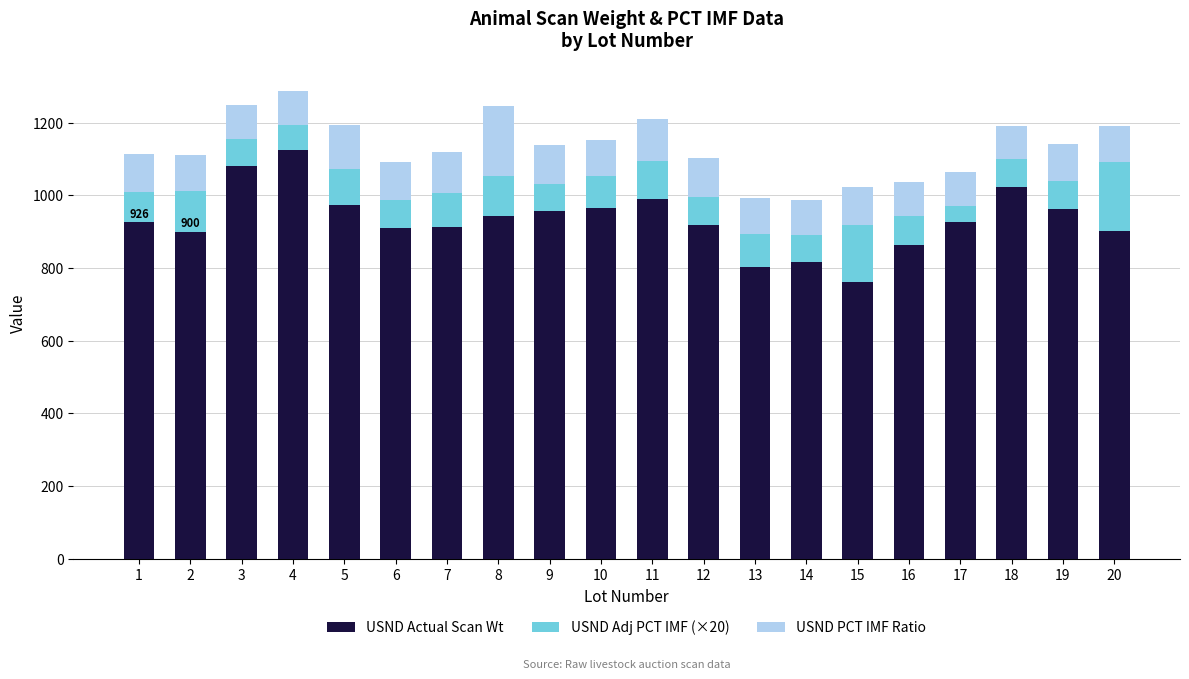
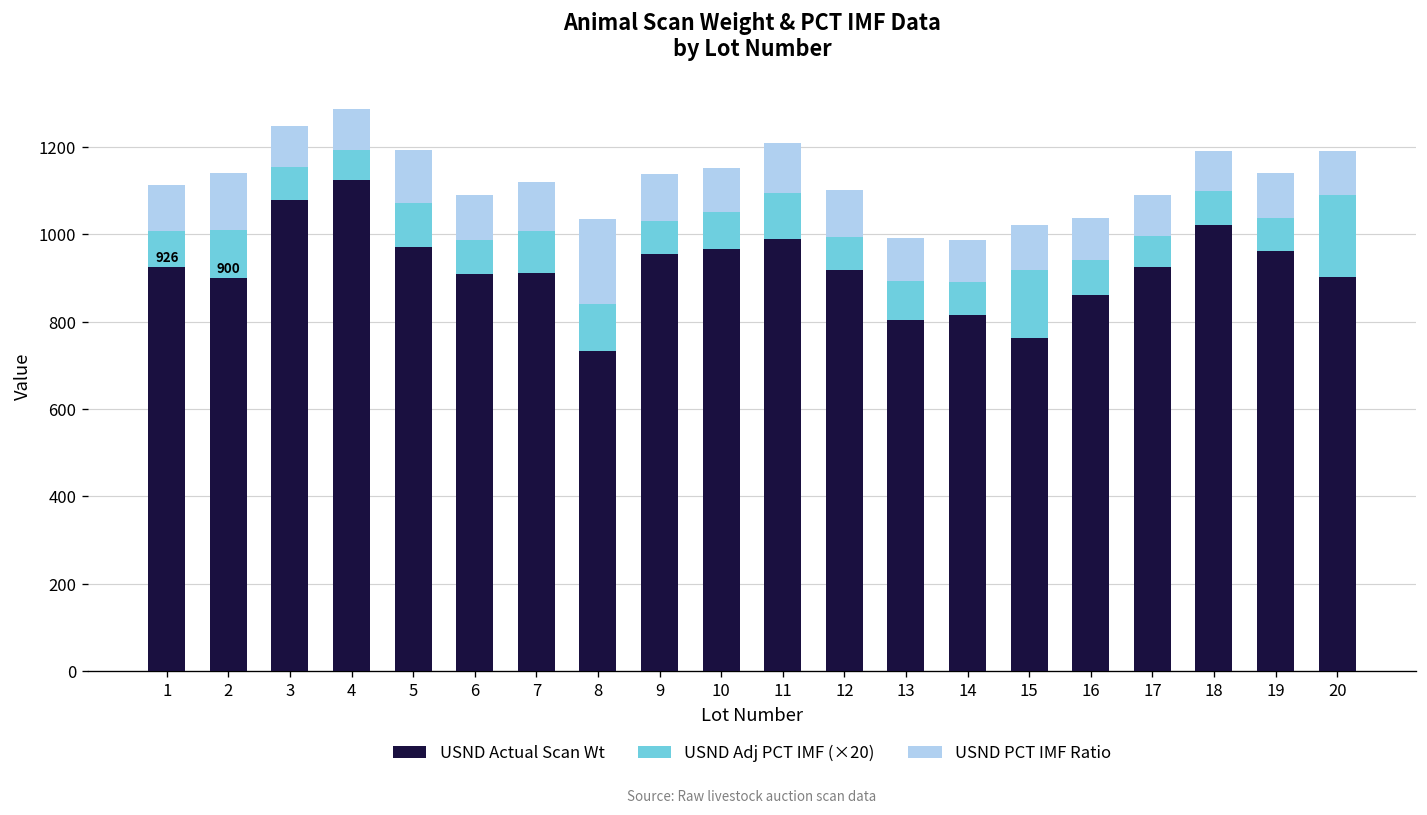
USND PCT IMF Ratio, 2: 100 -> 130
USND Actual Scan Wt, 8: 940 -> 730
USND Adj PCT IMF (×20), 17: 40 -> 70
